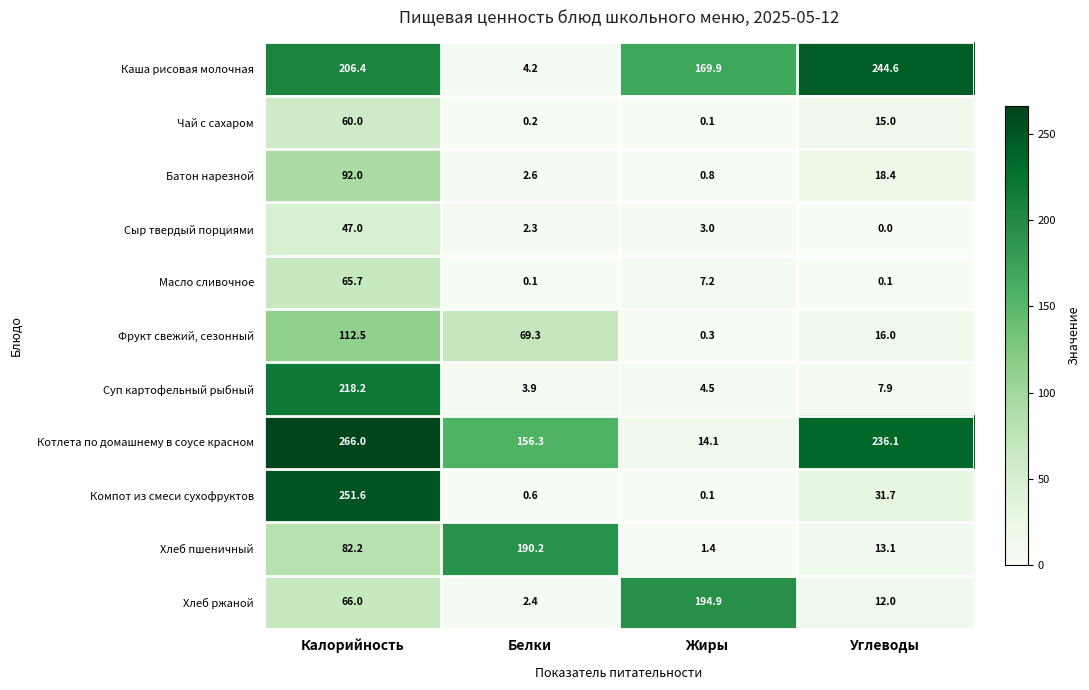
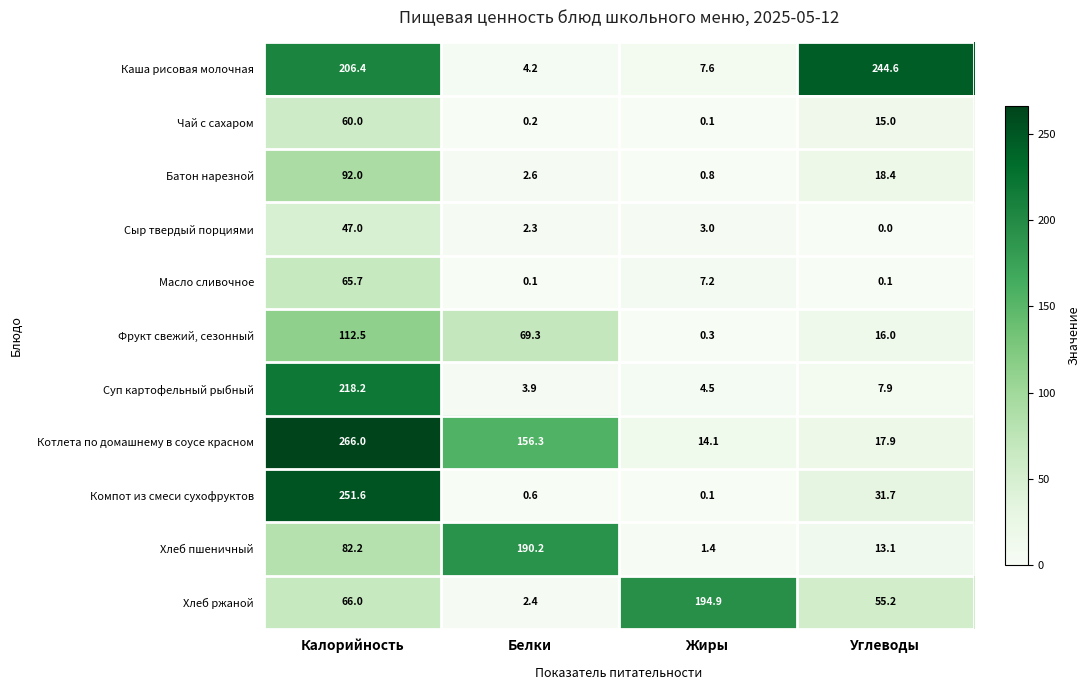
Каша рисовая молочная, Жиры: 169.9 -> 7.6
Котлета по домашнему в соусе красном, Углеводы: 236.1 -> 17.9
Хлеб ржаной, Углеводы: 12.0 -> 55.2
